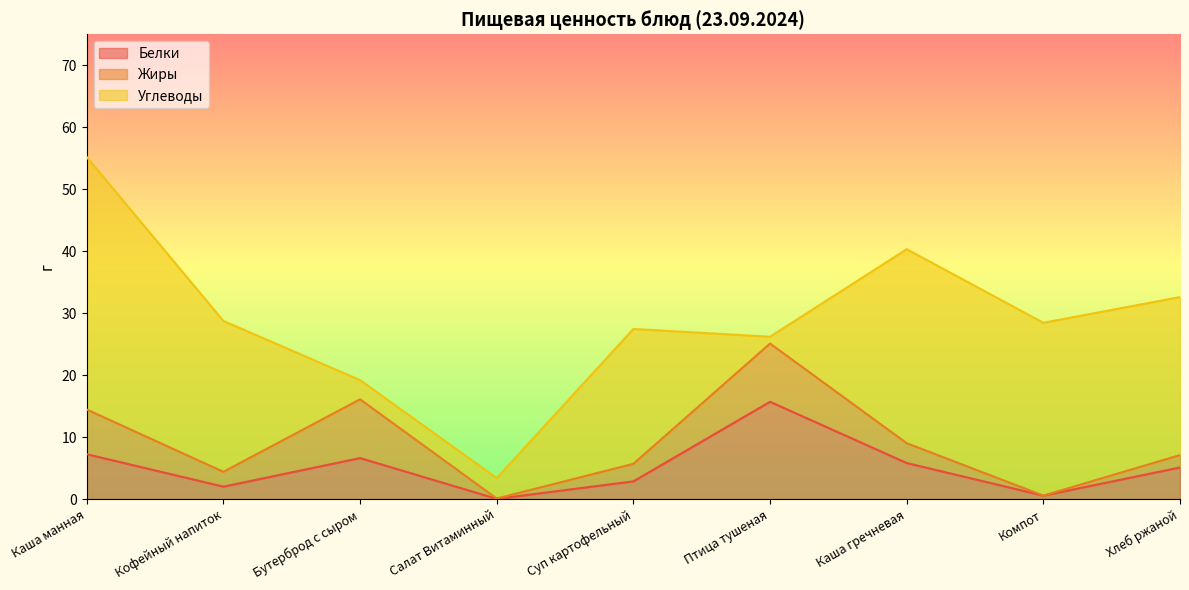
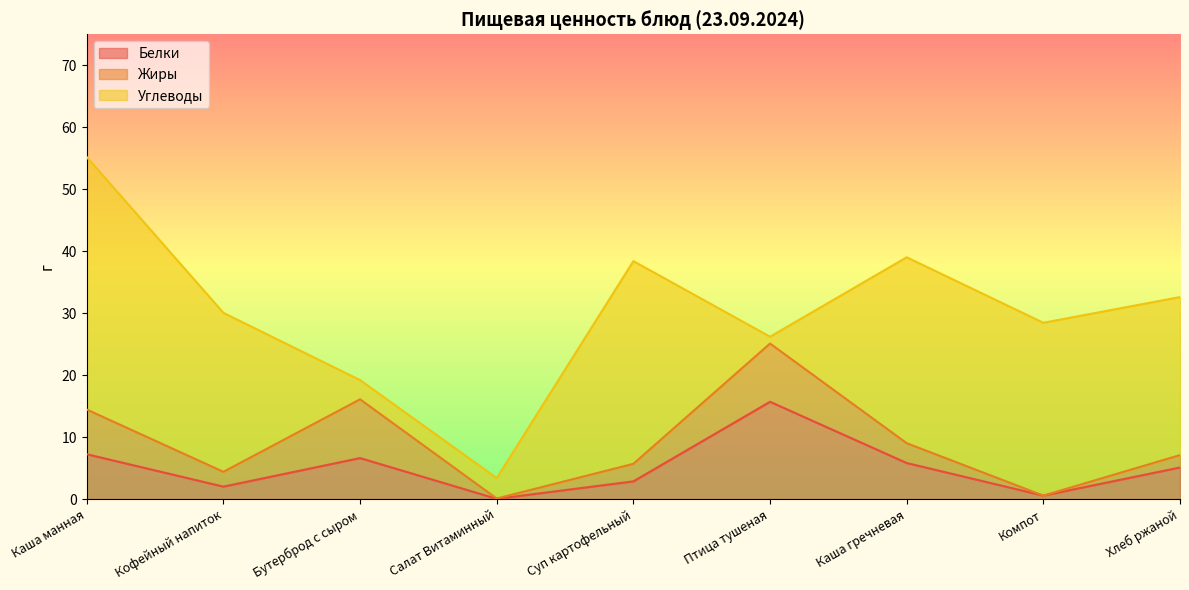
Углеводы, Кофейный напиток: 24 -> 26
Углеводы, Суп картофельный: 22 -> 33
Углеводы, Каша гречневая: 31 -> 30
